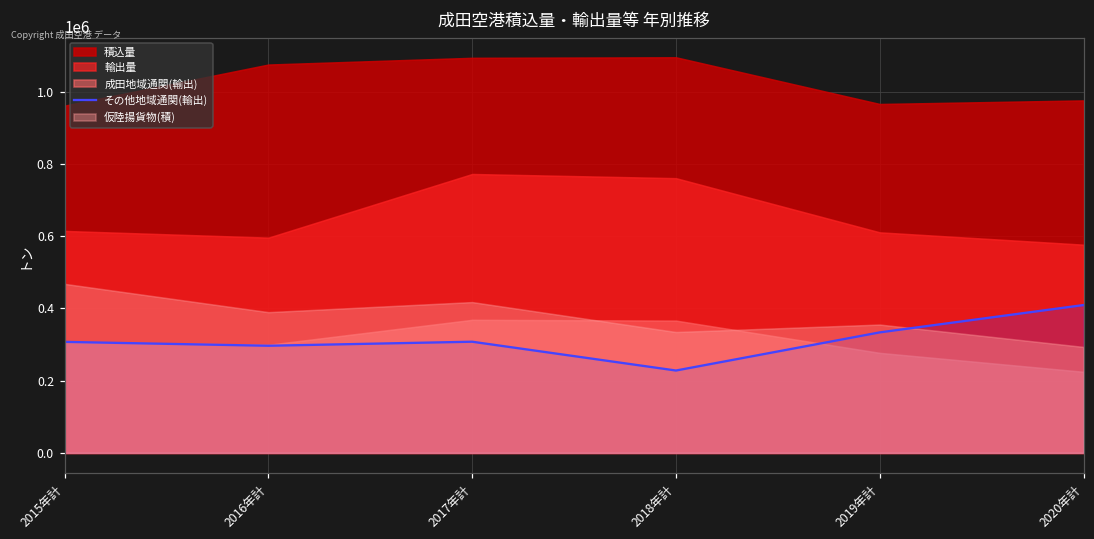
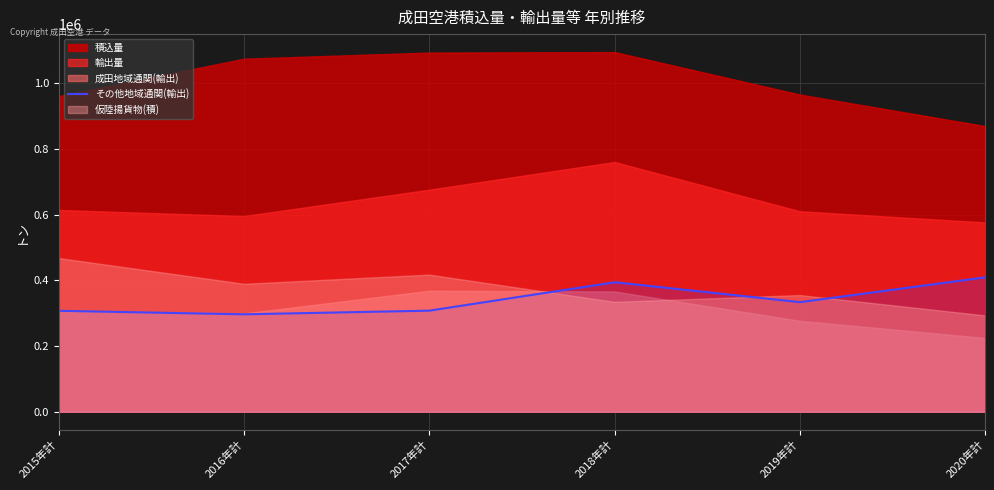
輸出量, 2017年計: 770000 -> 680000
その他地域通関(輸出), 2018年計: 230000 -> 390000
積込量, 2020年計: 980000 -> 870000
